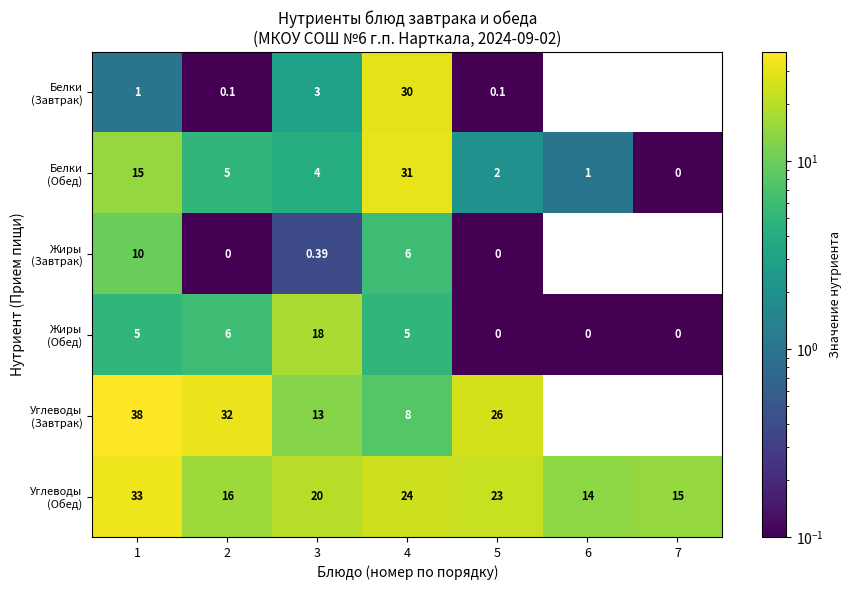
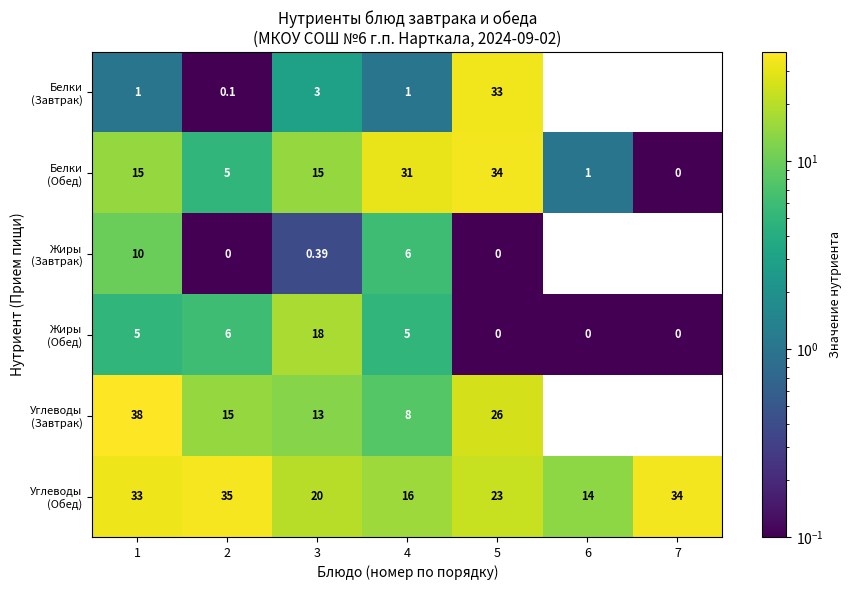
Белки (Завтрак), 4: 30 -> 1
Белки (Завтрак), 5: 0.1 -> 33
Белки (Обед), 3: 4 -> 15
Белки (Обед), 5: 2 -> 34
Углеводы (Завтрак), 2: 32 -> 15
Углеводы (Обед), 2: 16 -> 35
Углеводы (Обед), 4: 24 -> 16
Углеводы (Обед), 7: 15 -> 34
